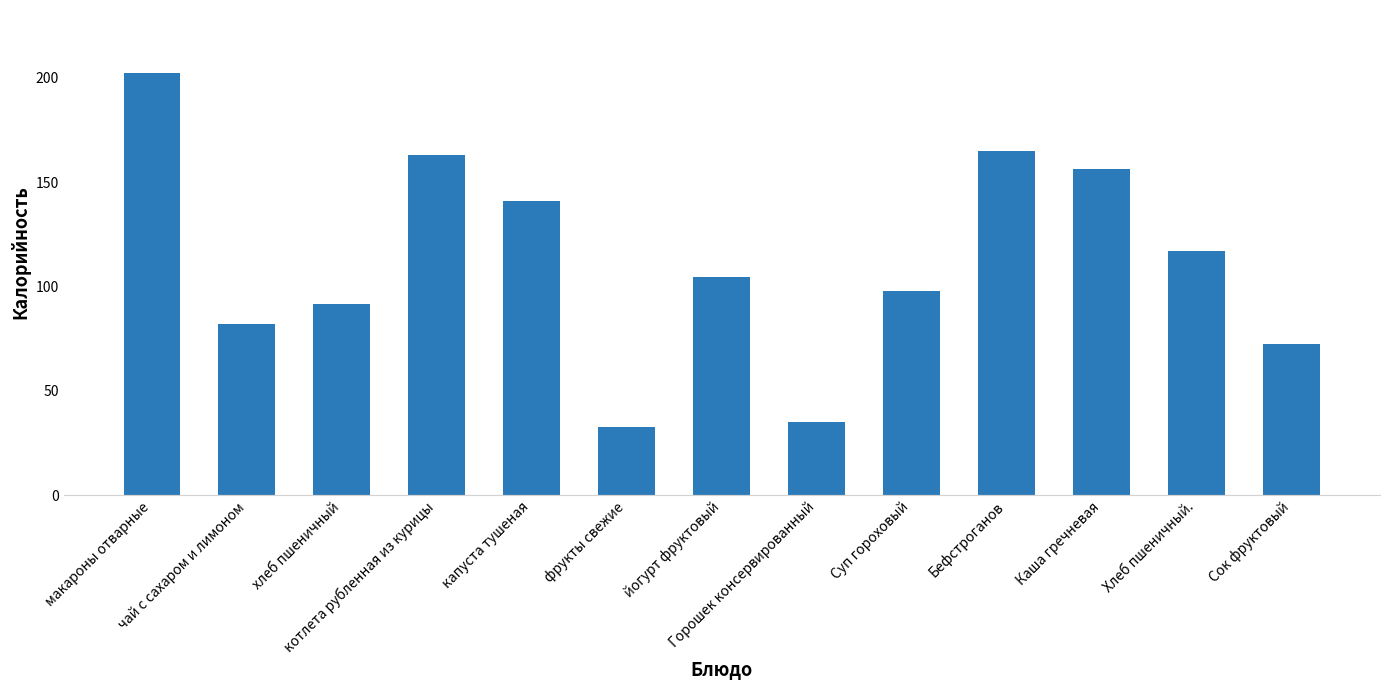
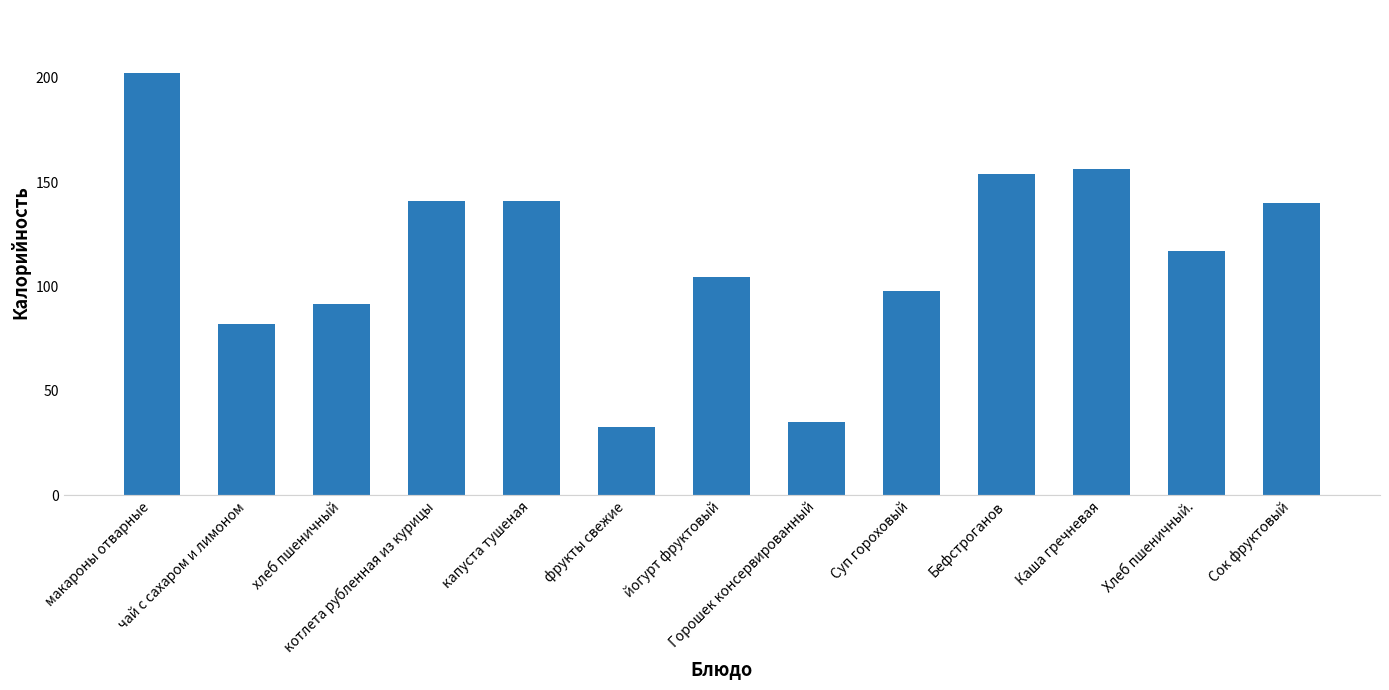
котлета рубленная из курицы: 163 -> 141
Бефстроганов: 165 -> 154
Сок фруктовый: 72 -> 140
